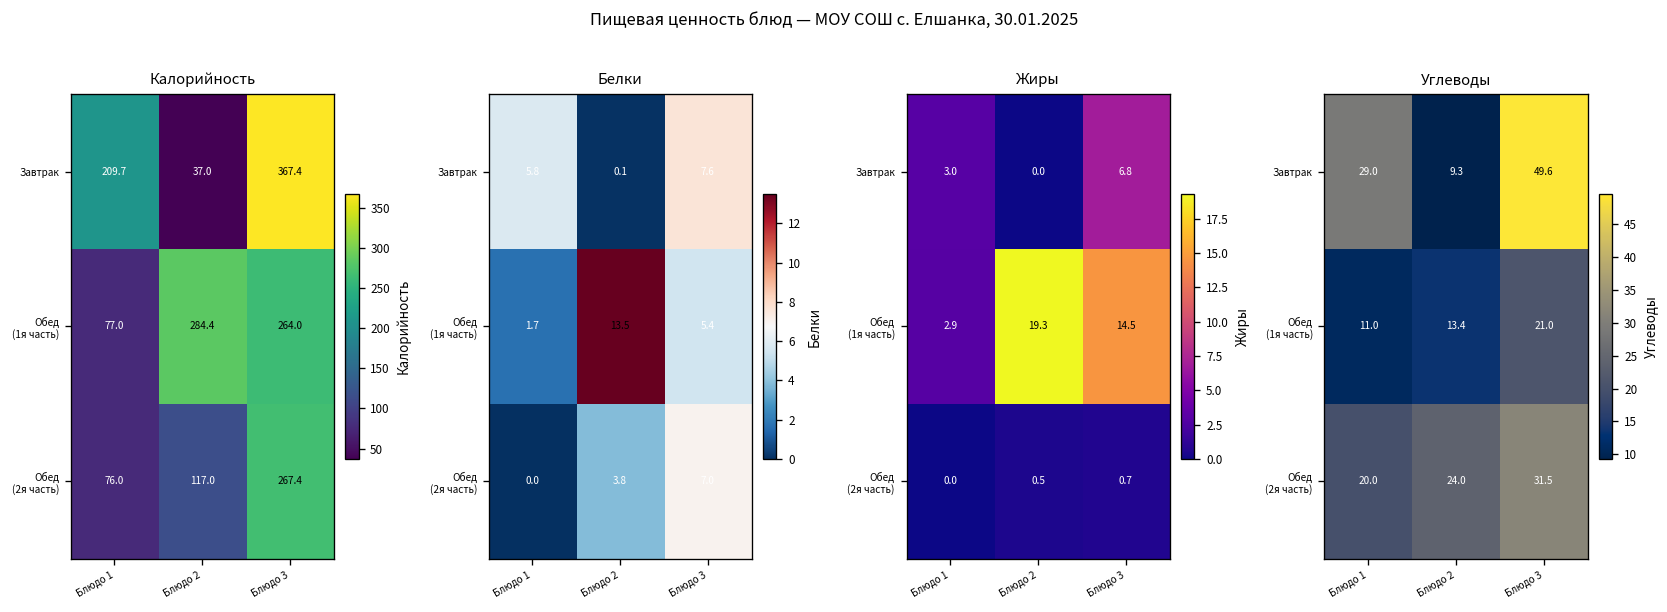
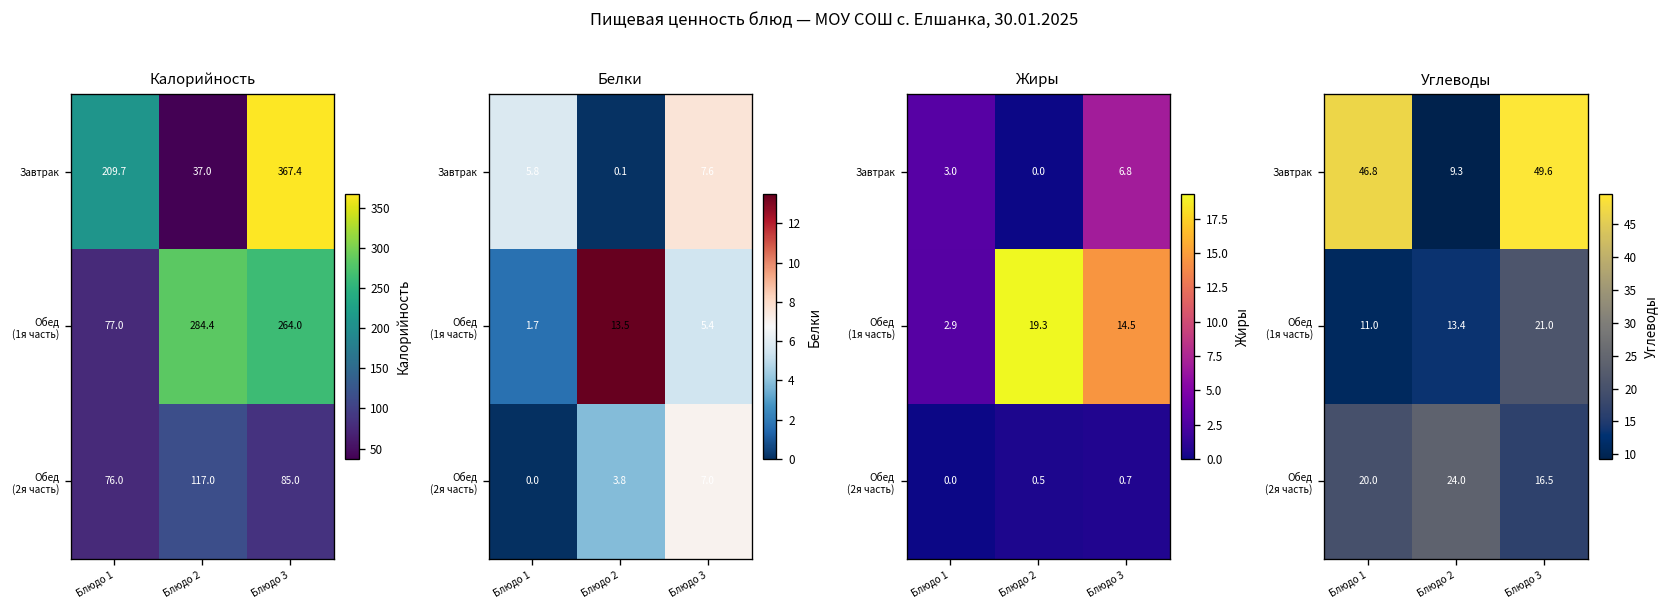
Калорийность, Обед (2я часть), Блюдо 3: 267.4 -> 85.0
Углеводы, Завтрак, Блюдо 1: 29.0 -> 46.8
Углеводы, Обед (2я часть), Блюдо 3: 31.5 -> 16.5
